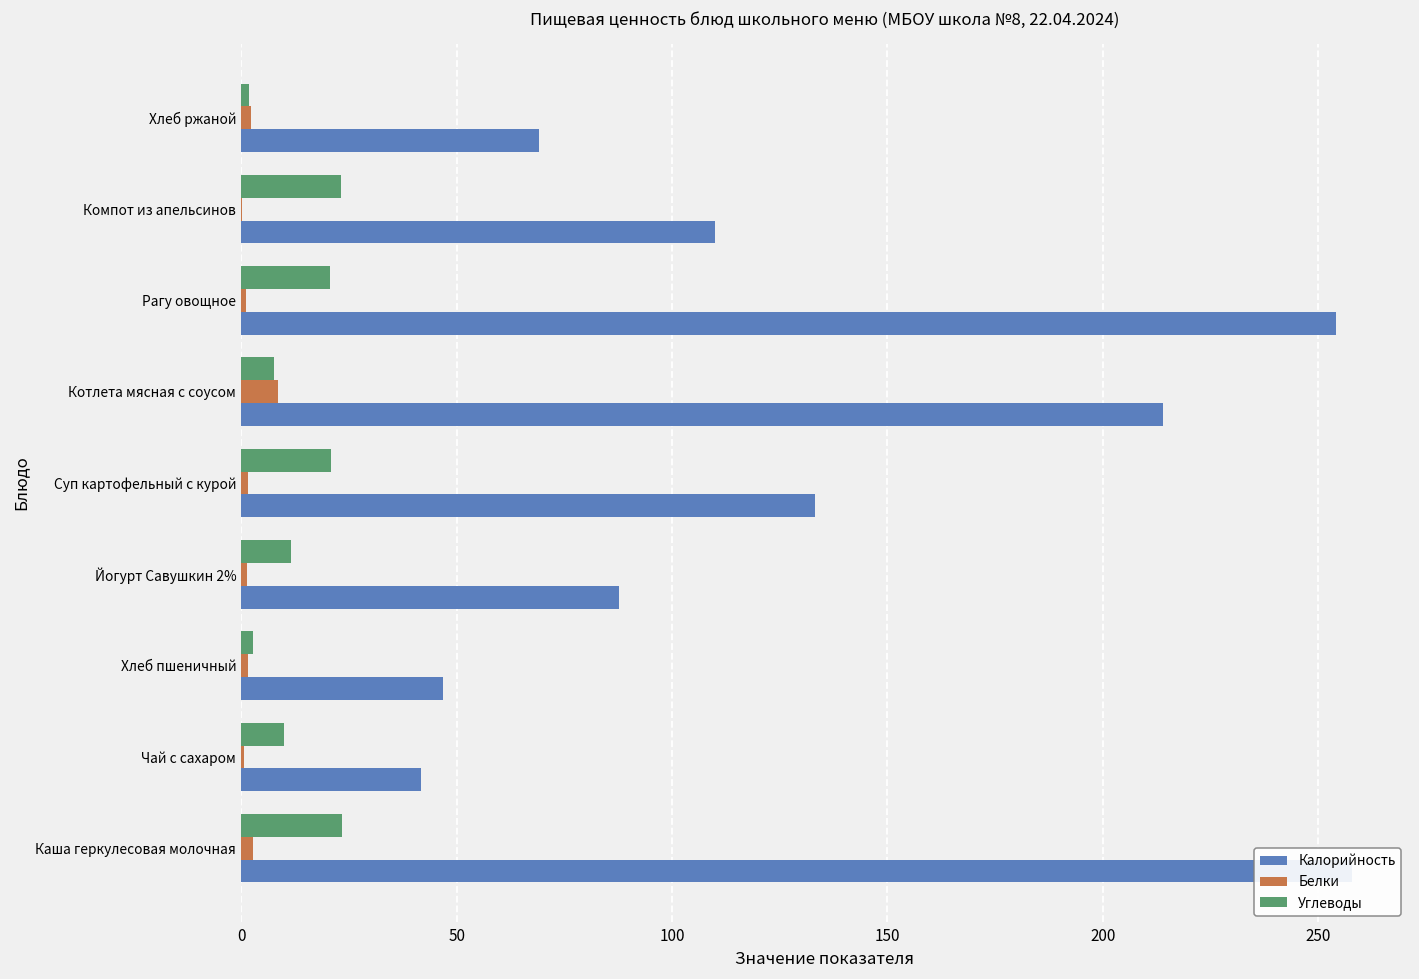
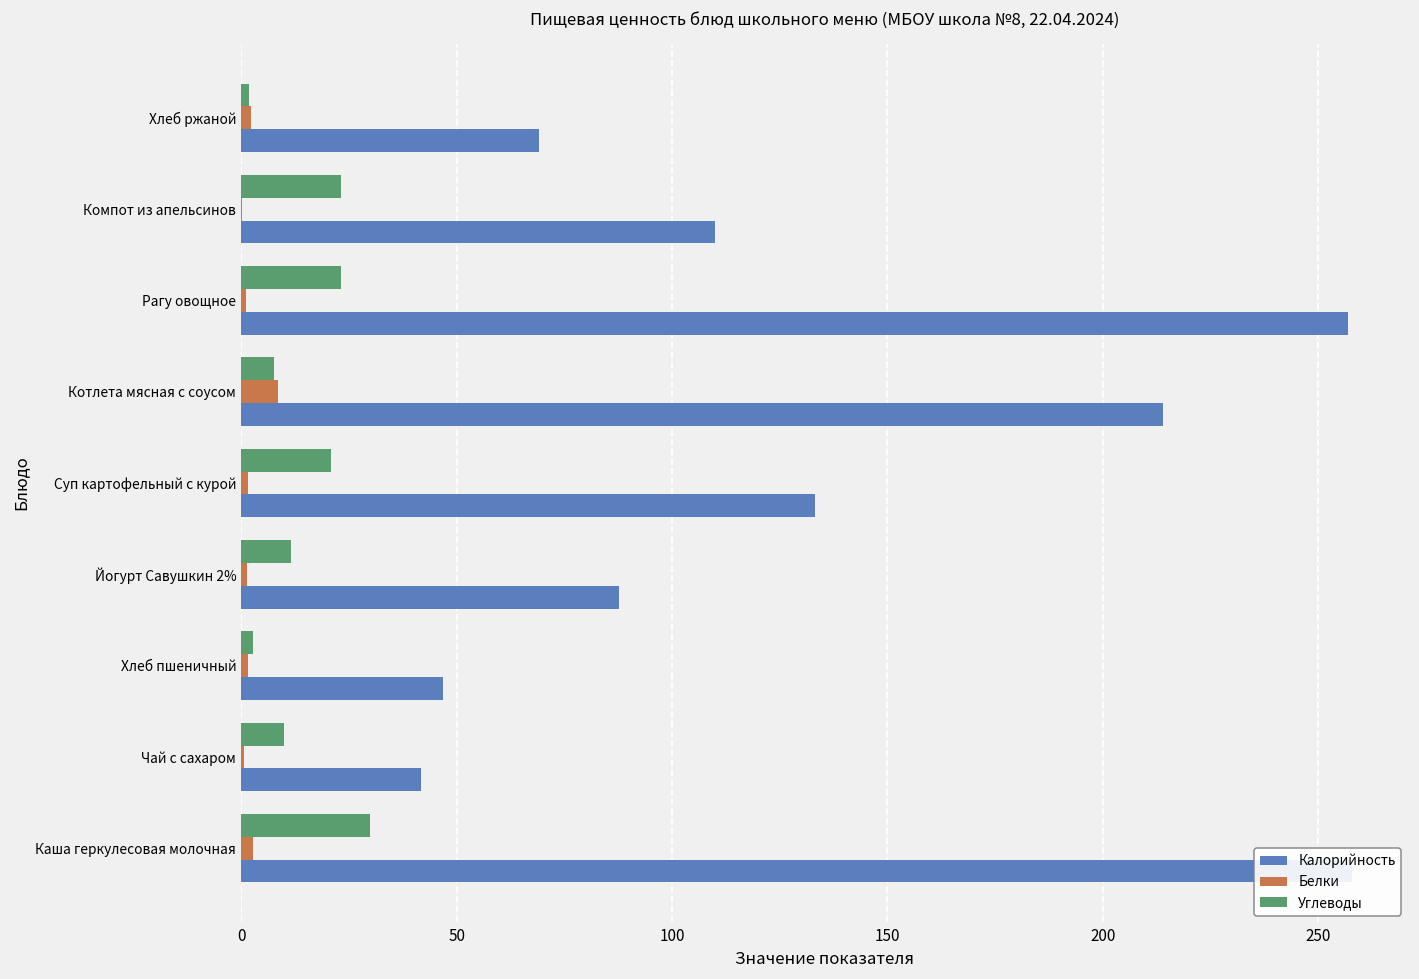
Углеводы, Рагу овощное: 21 -> 23
Калорийность, Рагу овощное: 254 -> 257
Углеводы, Каша геркулесовая молочная: 23 -> 30
